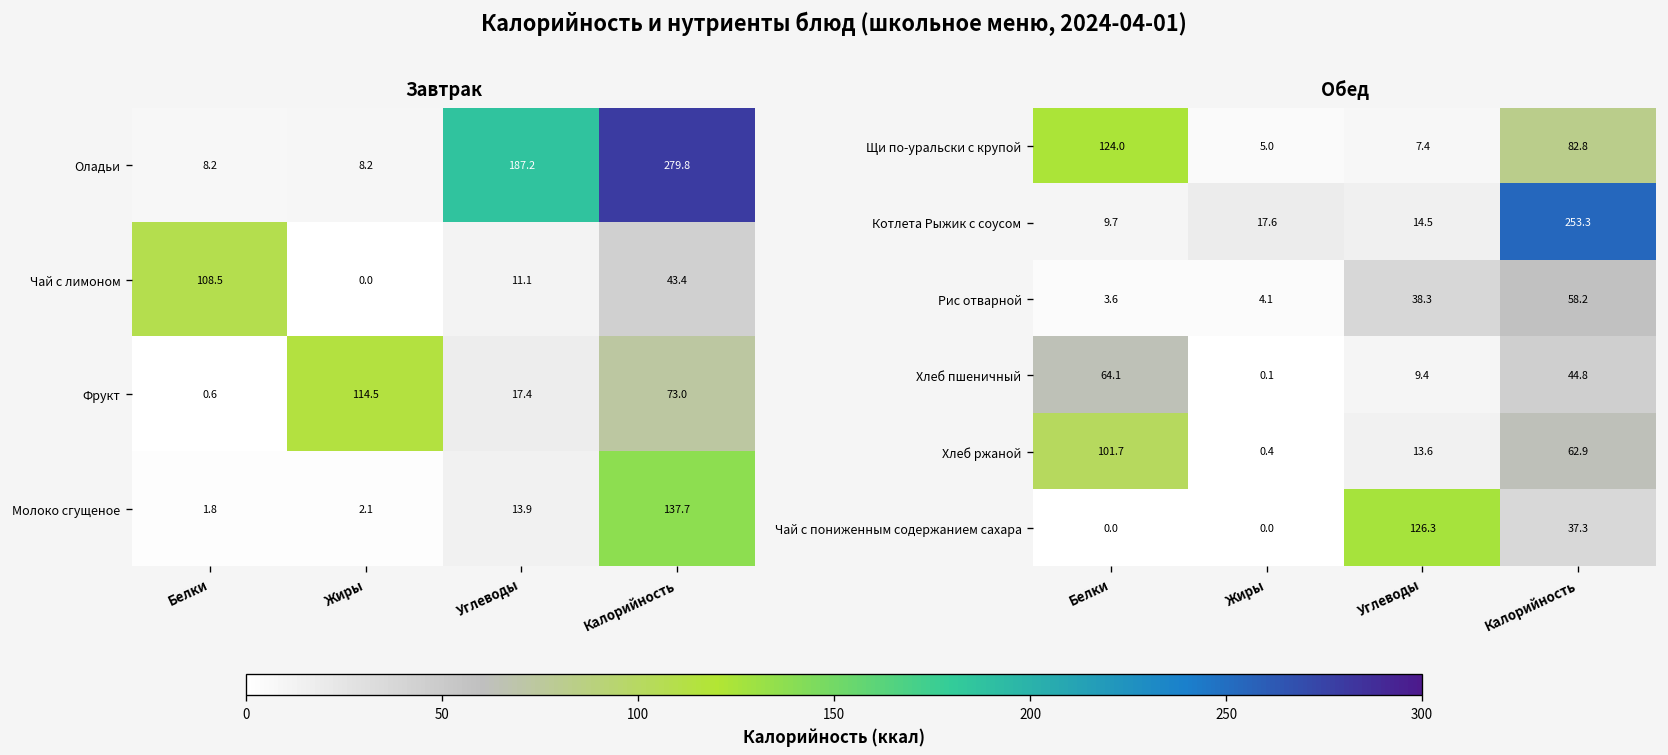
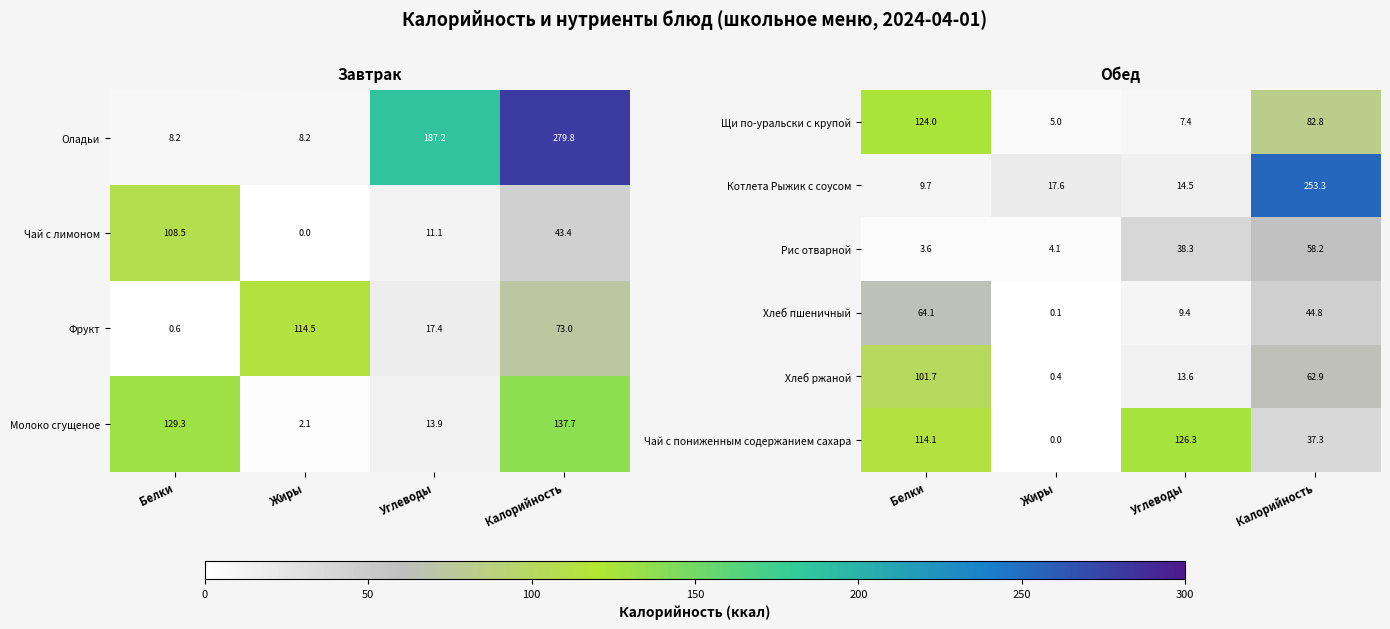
Завтрак, Молоко сгущеное, Белки: 1.8 -> 129.3
Обед, Чай с пониженным содержанием сахара, Белки: 0.0 -> 114.1
